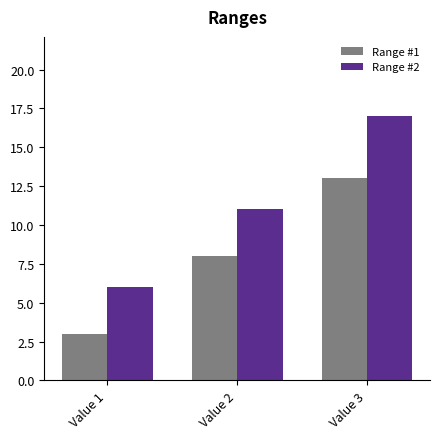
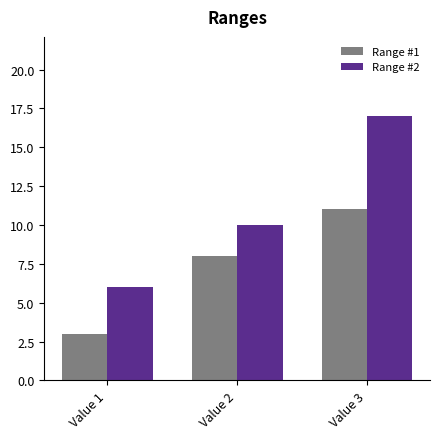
Range #2, Value 2: 11 -> 10
Range #1, Value 3: 13 -> 11
